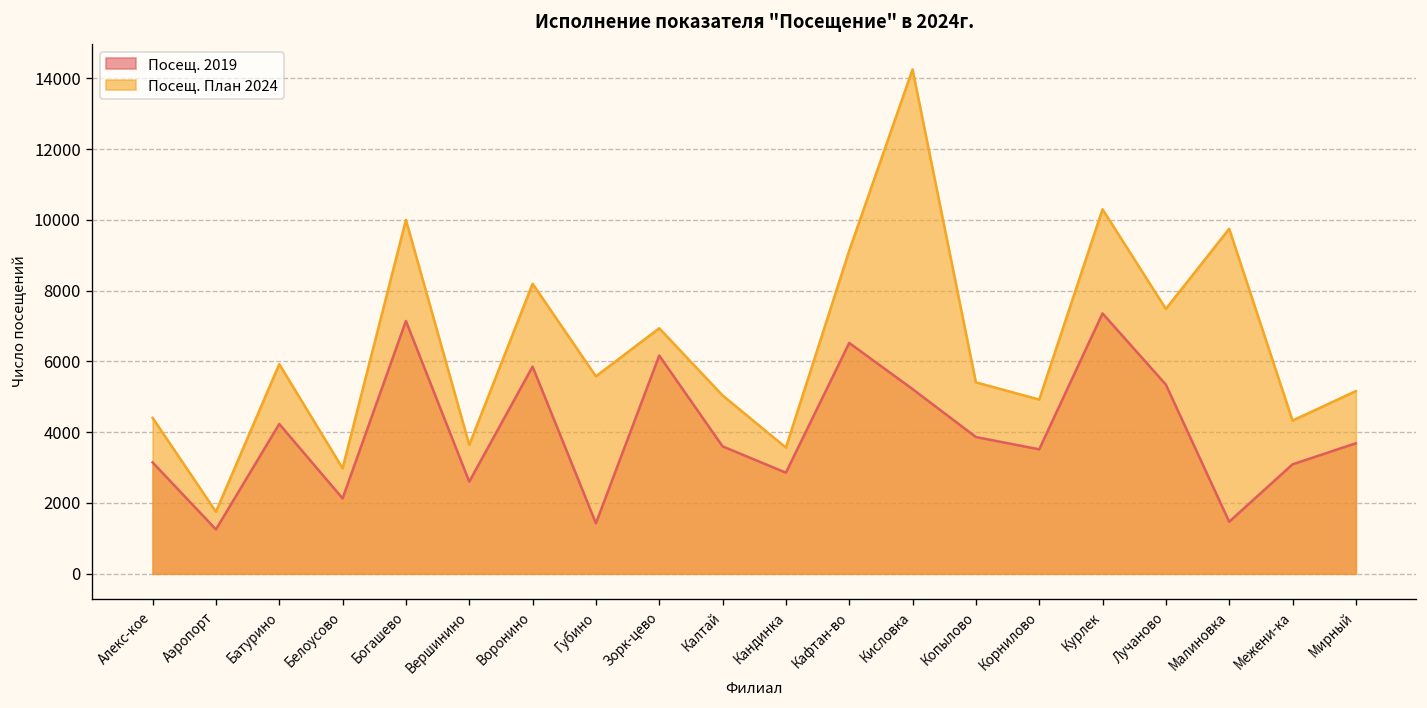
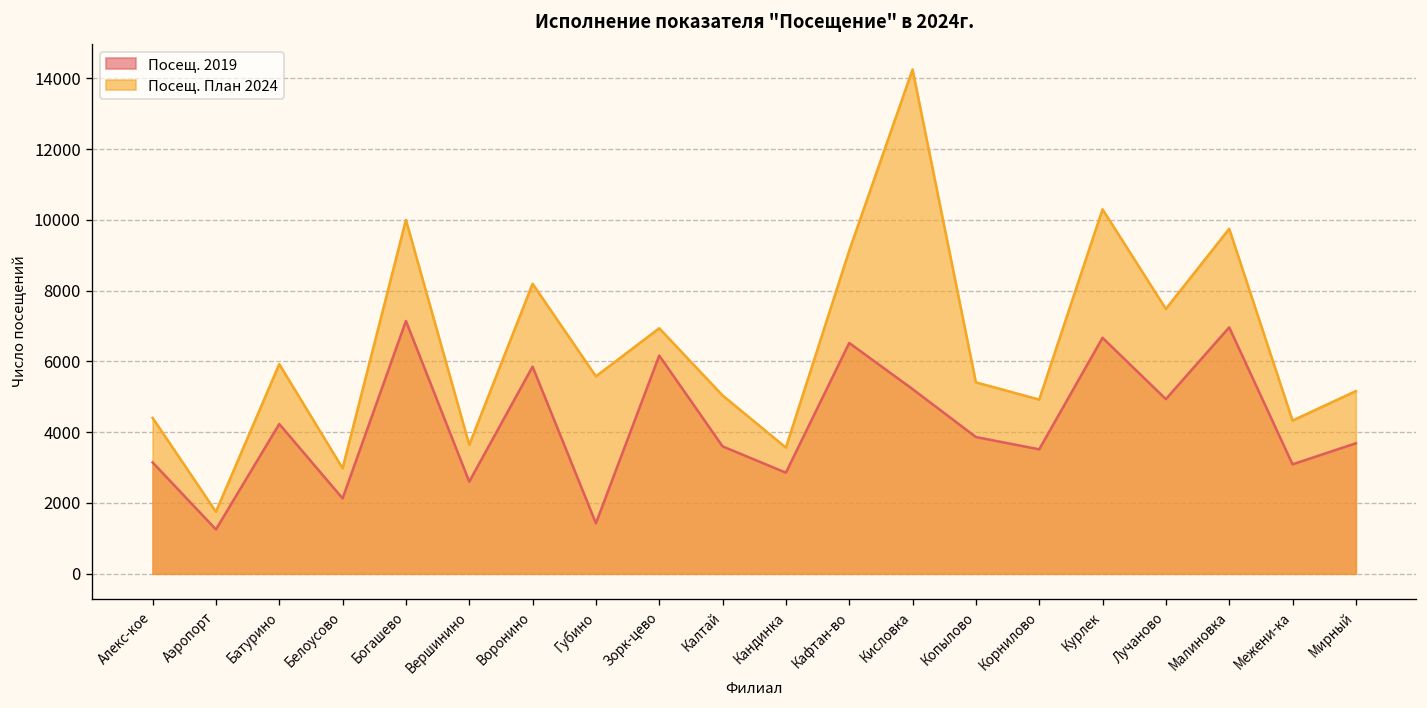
Посещ. 2019, Курлек: 7400 -> 6700
Посещ. 2019, Лучаново: 5300 -> 4900
Посещ. 2019, Малиновка: 1500 -> 7000
